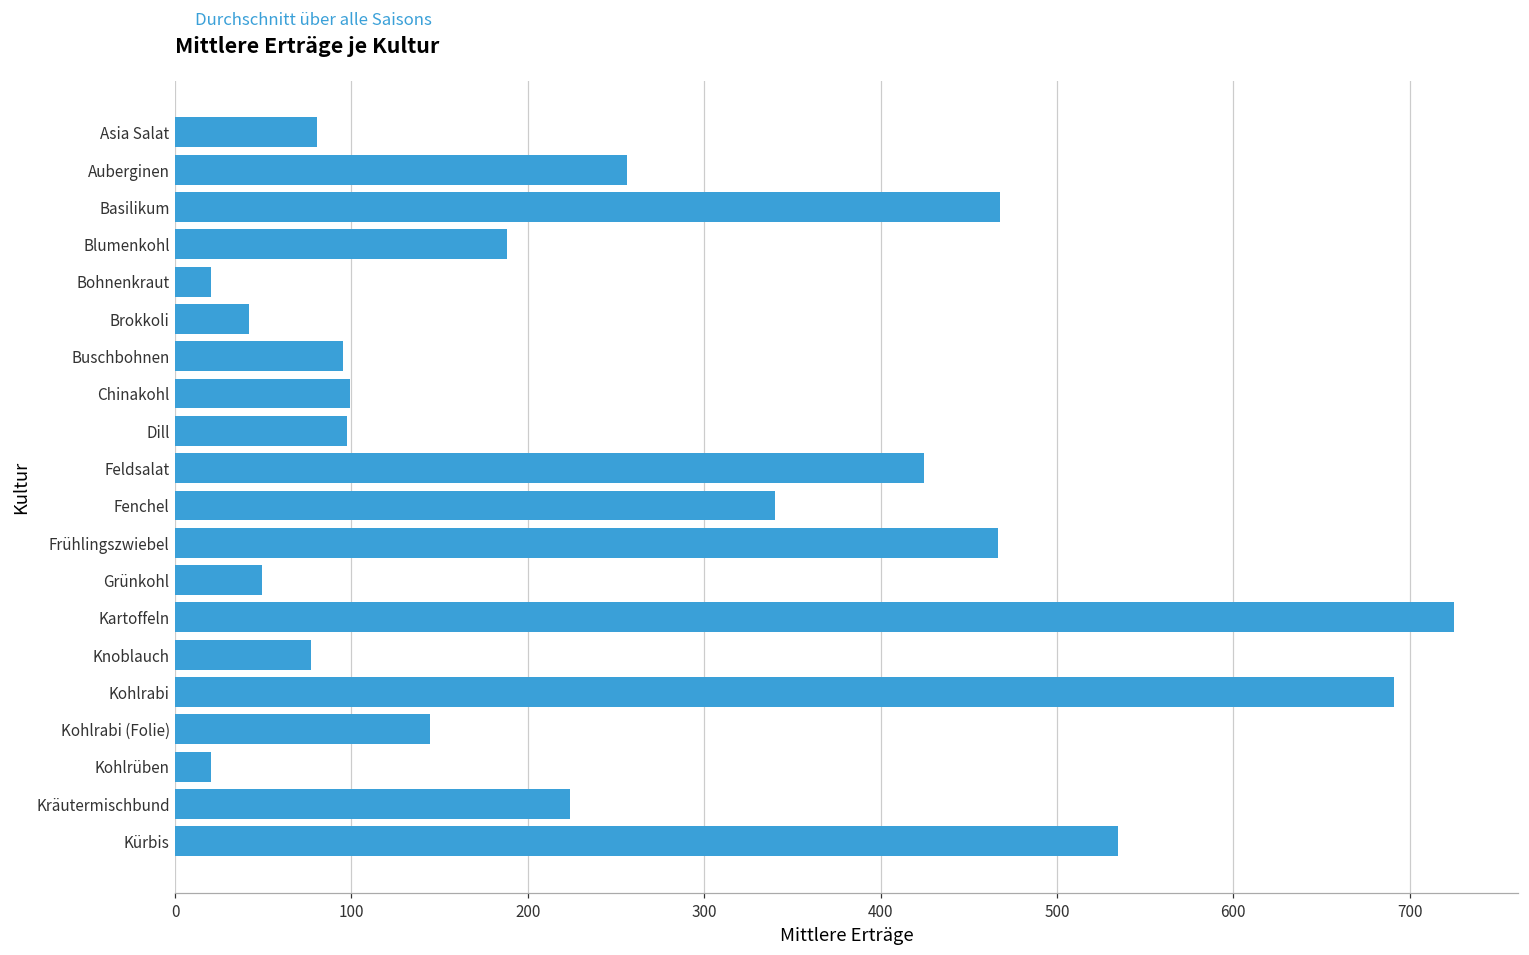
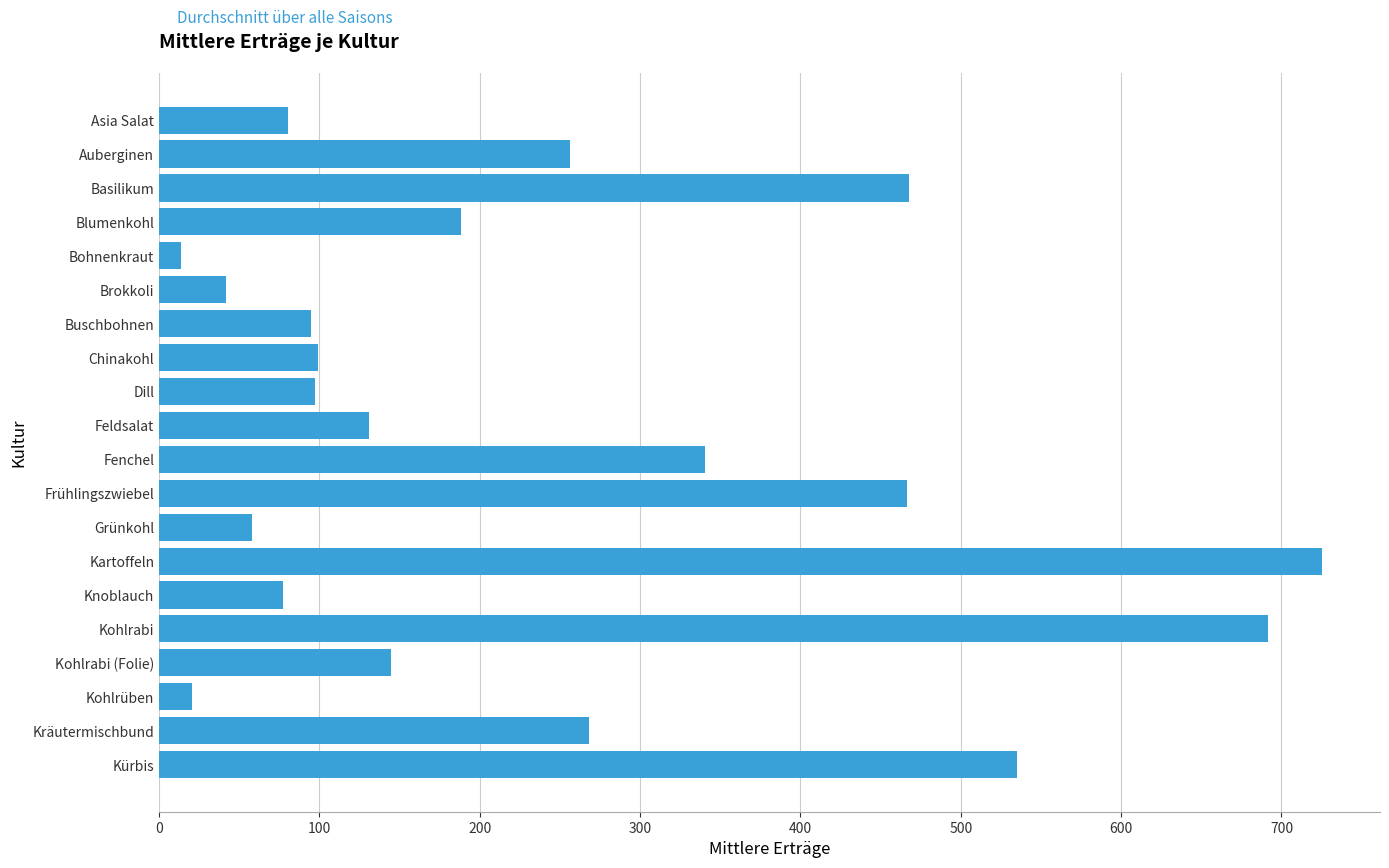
Bohnenkraut: 20 -> 13
Feldsalat: 425 -> 131
Grünkohl: 50 -> 58
Kräutermischbund: 224 -> 268
